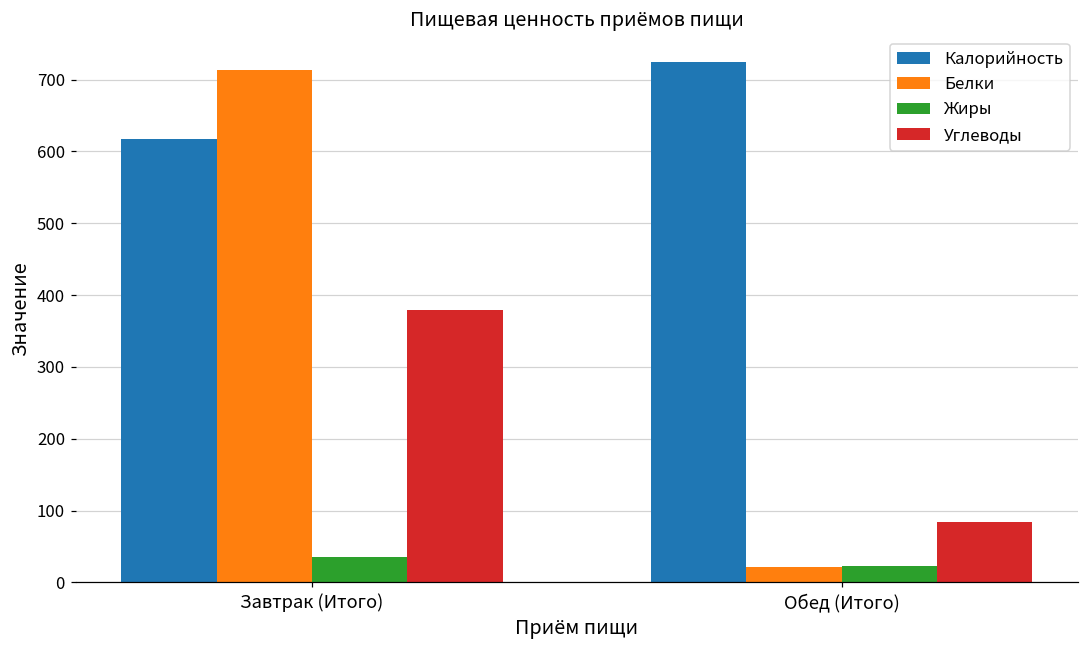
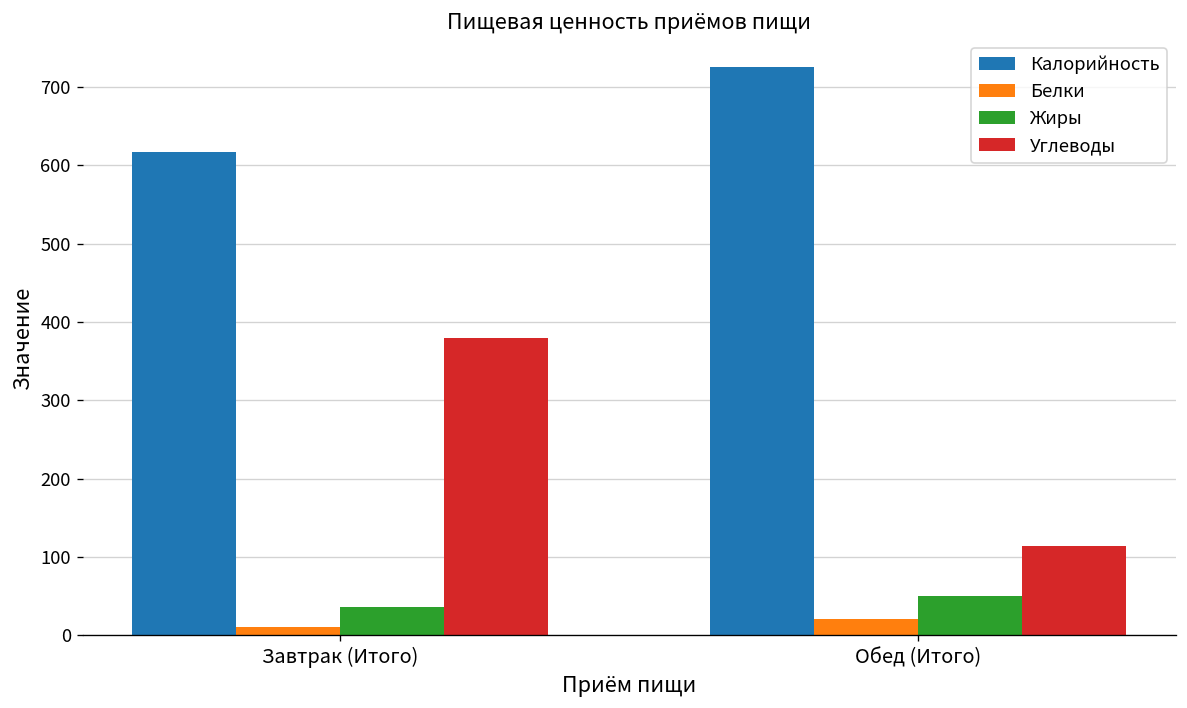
Белки, Завтрак (Итого): 710 -> 10
Жиры, Обед (Итого): 20 -> 50
Углеводы, Обед (Итого): 80 -> 110
